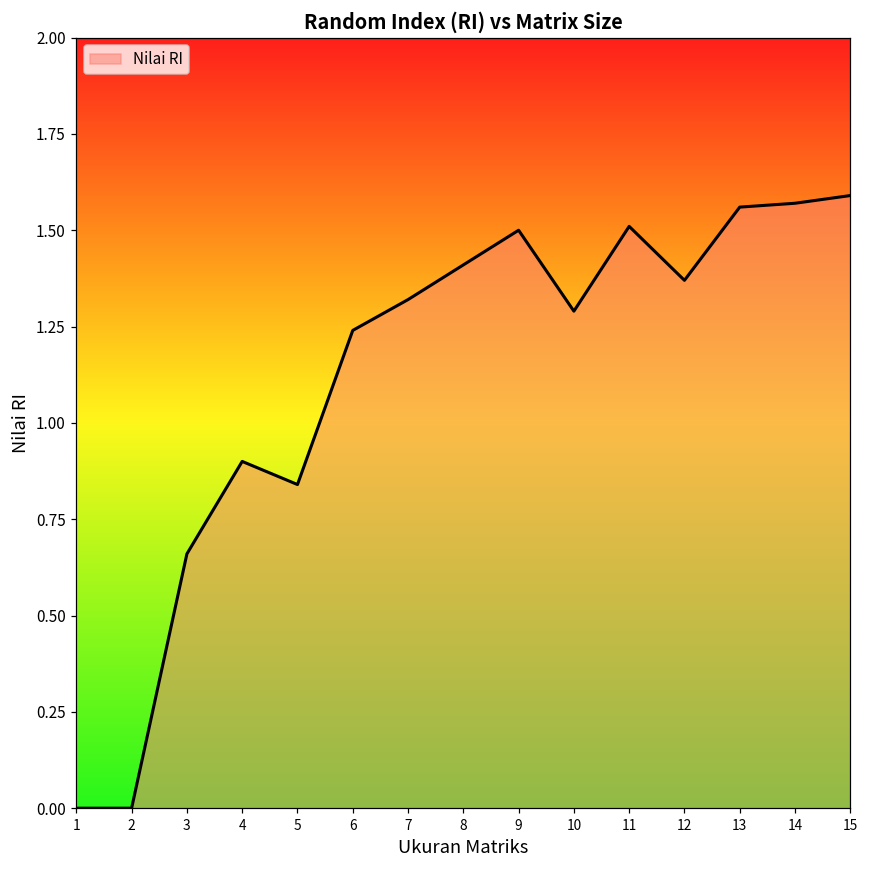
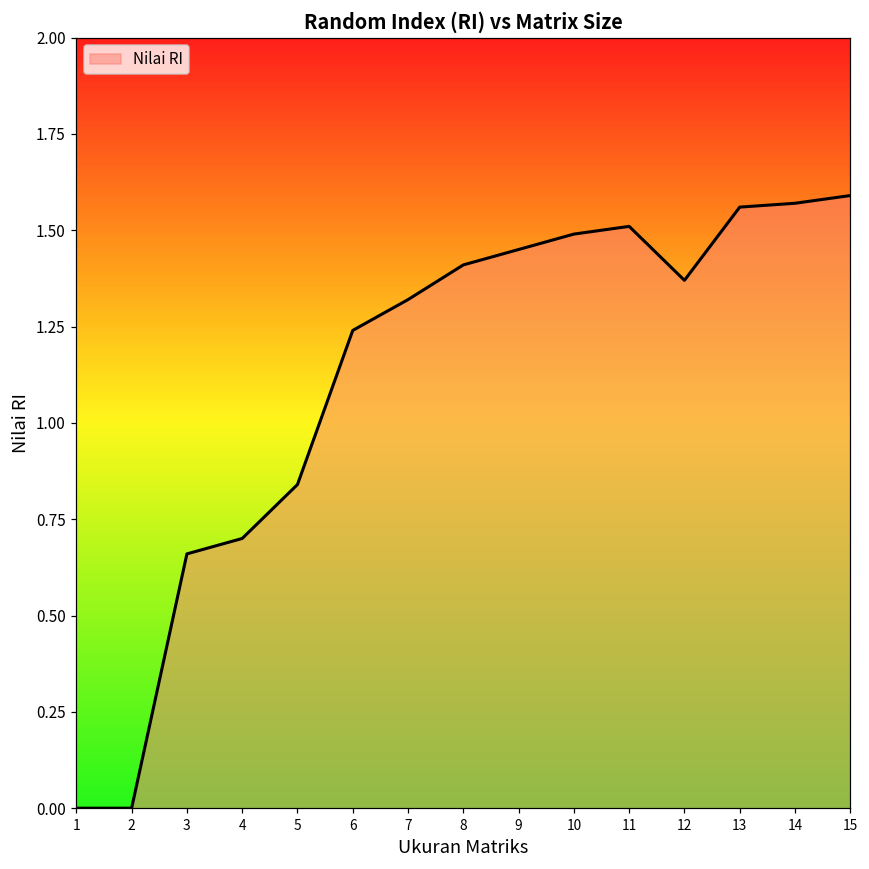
4: 0.9 -> 0.7
9: 1.50 -> 1.45
10: 1.29 -> 1.49
